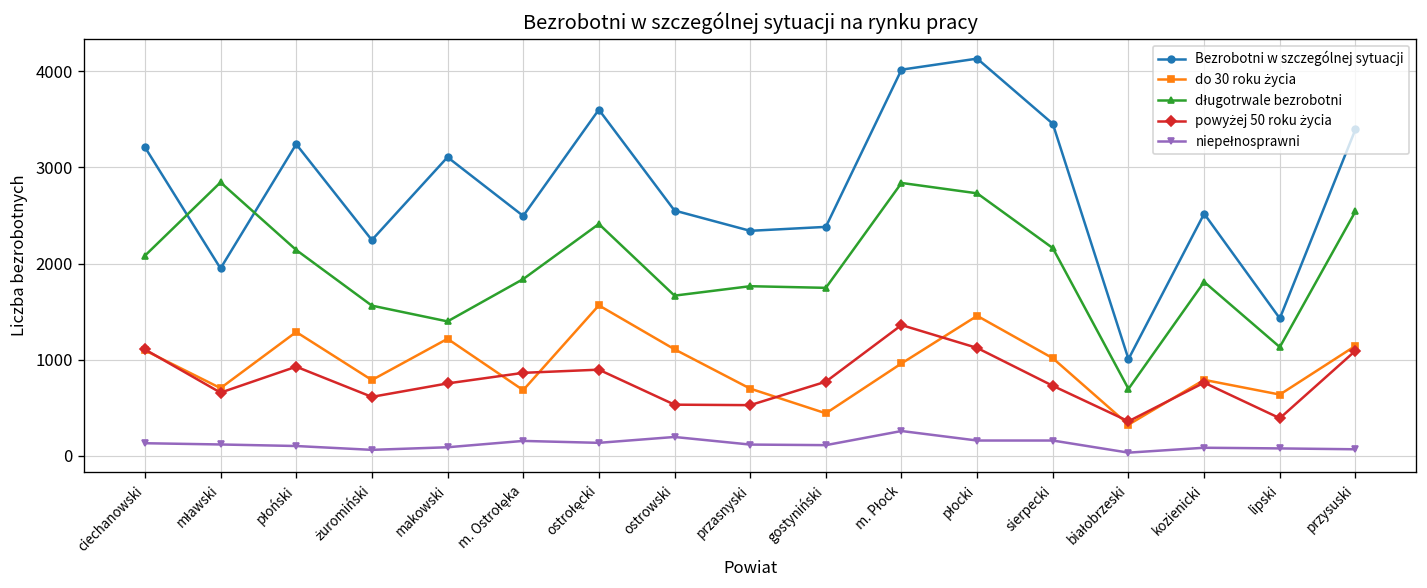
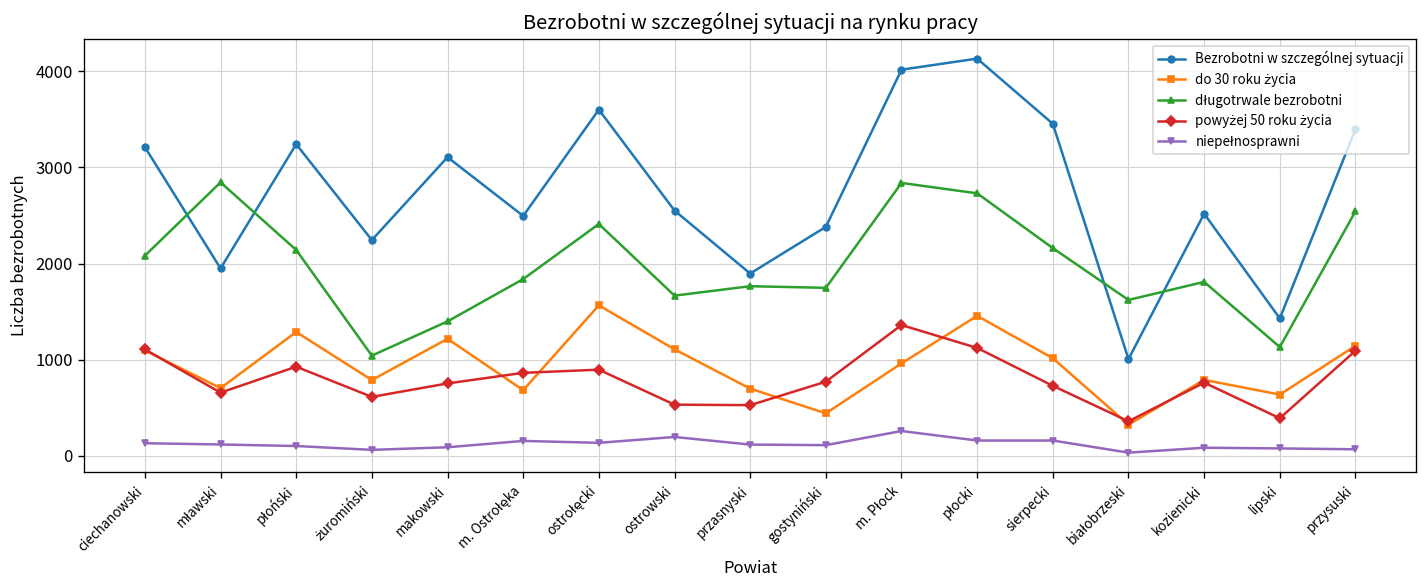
długotrwale bezrobotni, żuromiński: 1600 -> 1000
Bezrobotni w szczególnej sytuacji, przasnyski: 2300 -> 1900
długotrwale bezrobotni, białobrzeski: 700 -> 1600
